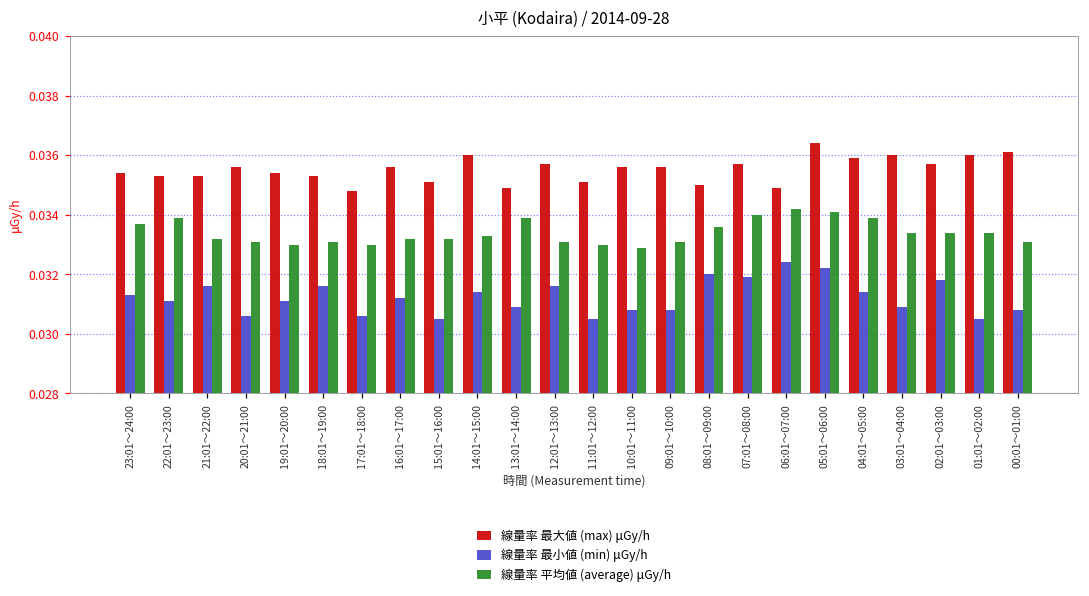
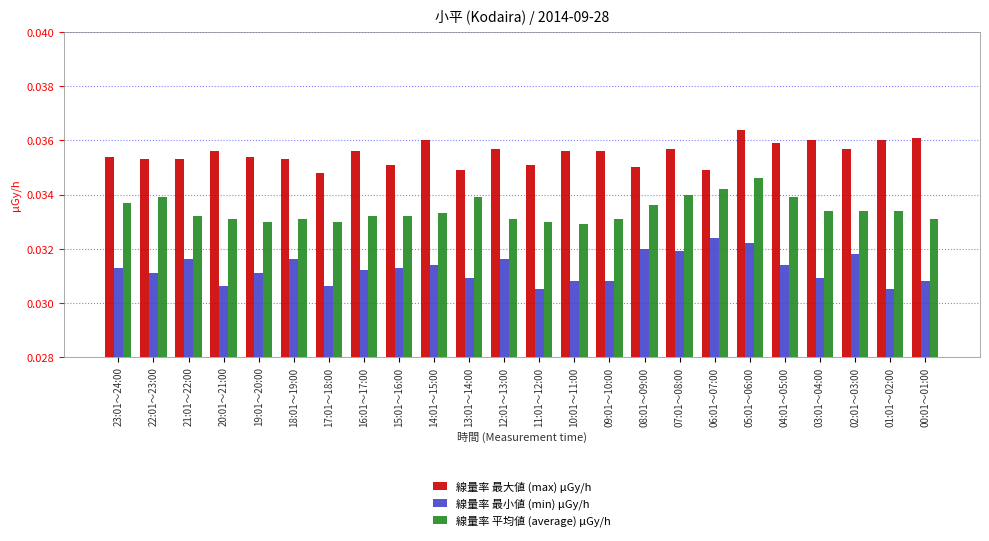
線量率 最小値 (min) μGy/h, 15:01～16:00: 0.0305 -> 0.0313
線量率 平均値 (average) μGy/h, 05:01～06:00: 0.0341 -> 0.0346
